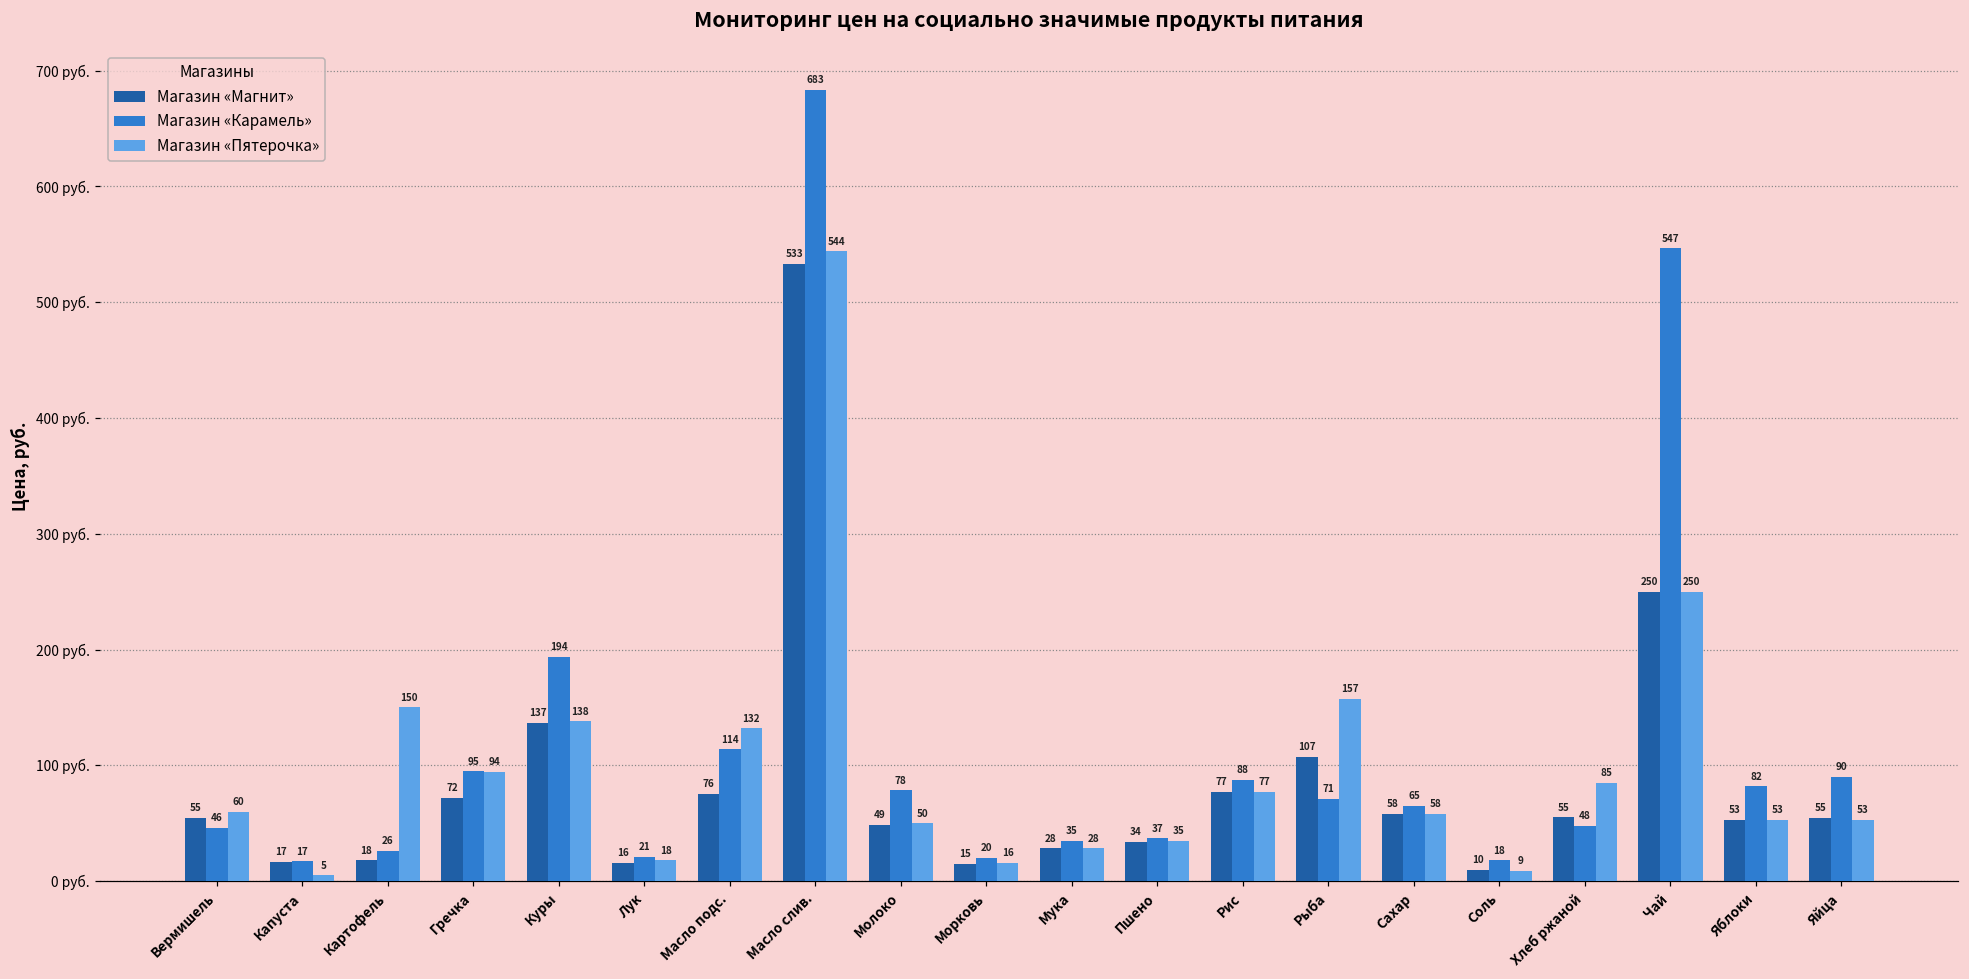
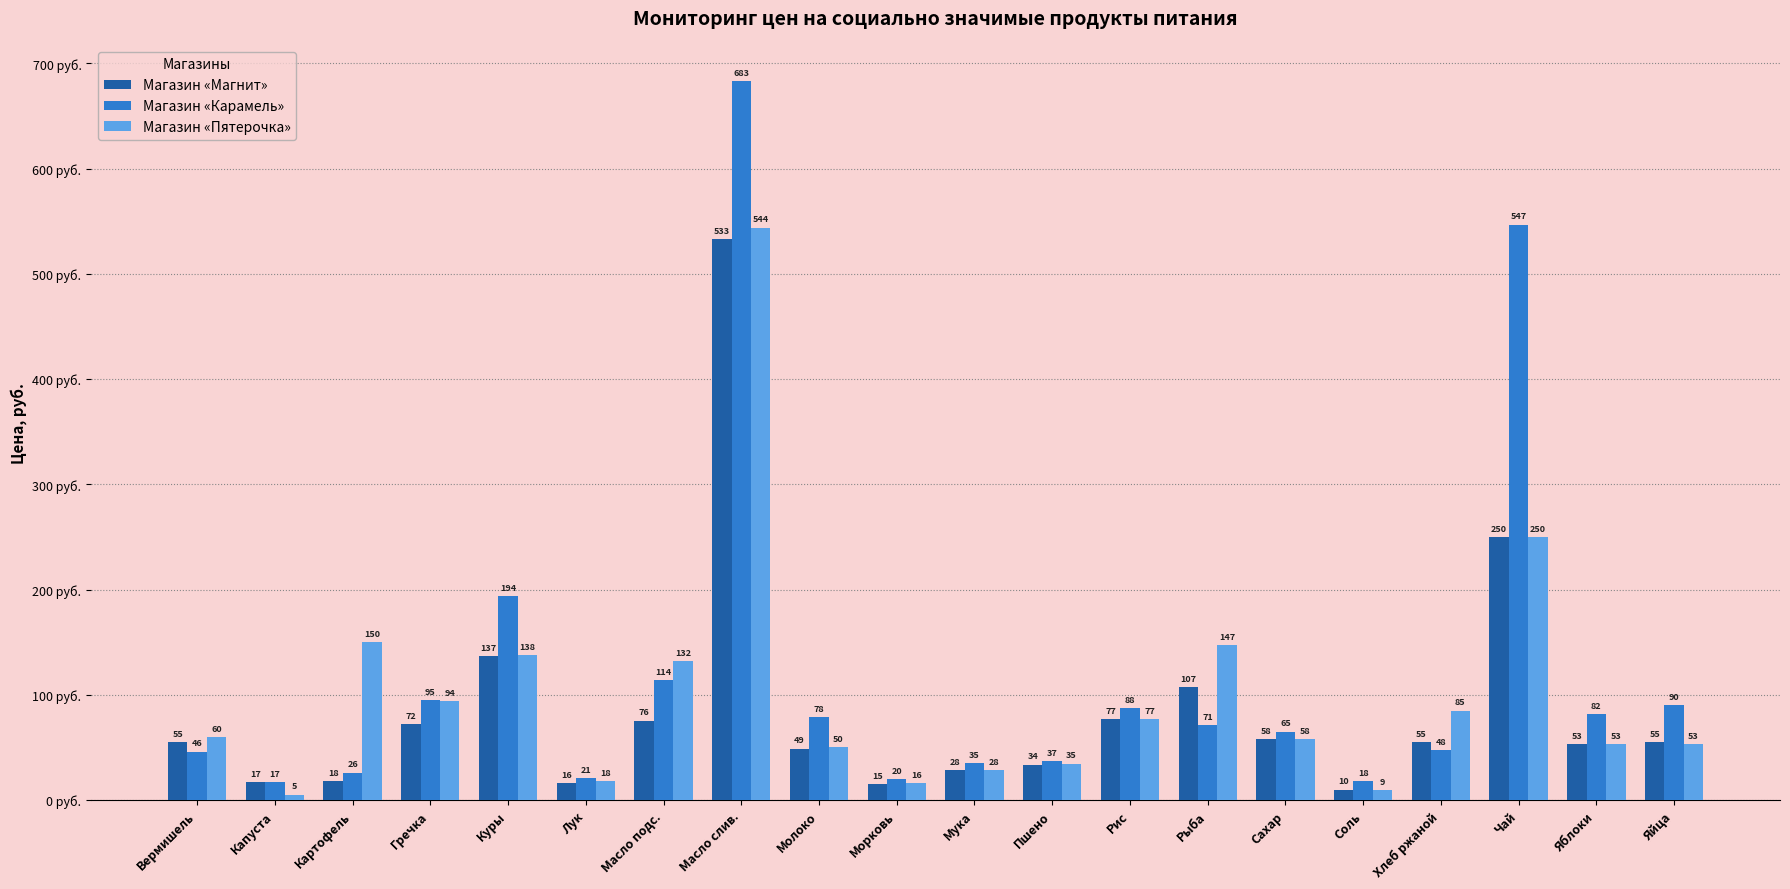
Магазин «Пятерочка», Рыба: 157 -> 147
